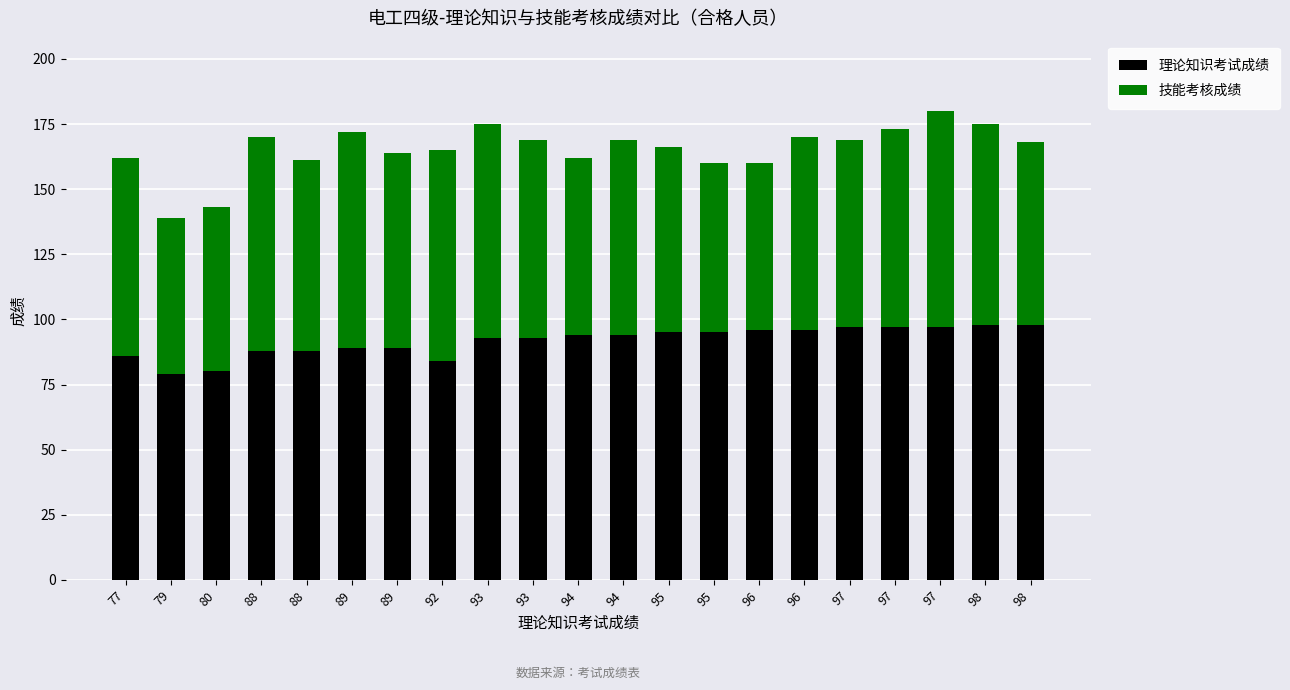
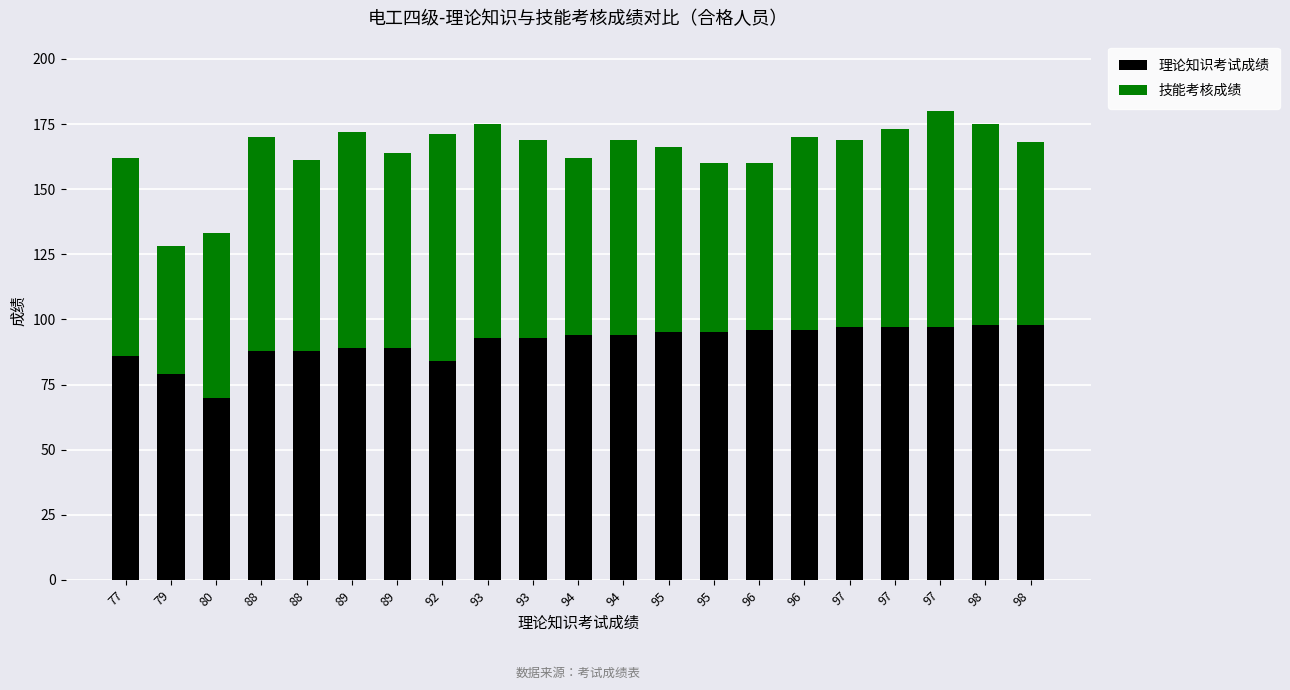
技能考核成绩, 79: 60 -> 49
理论知识考试成绩, 80: 80 -> 70
技能考核成绩, 92: 81 -> 87
